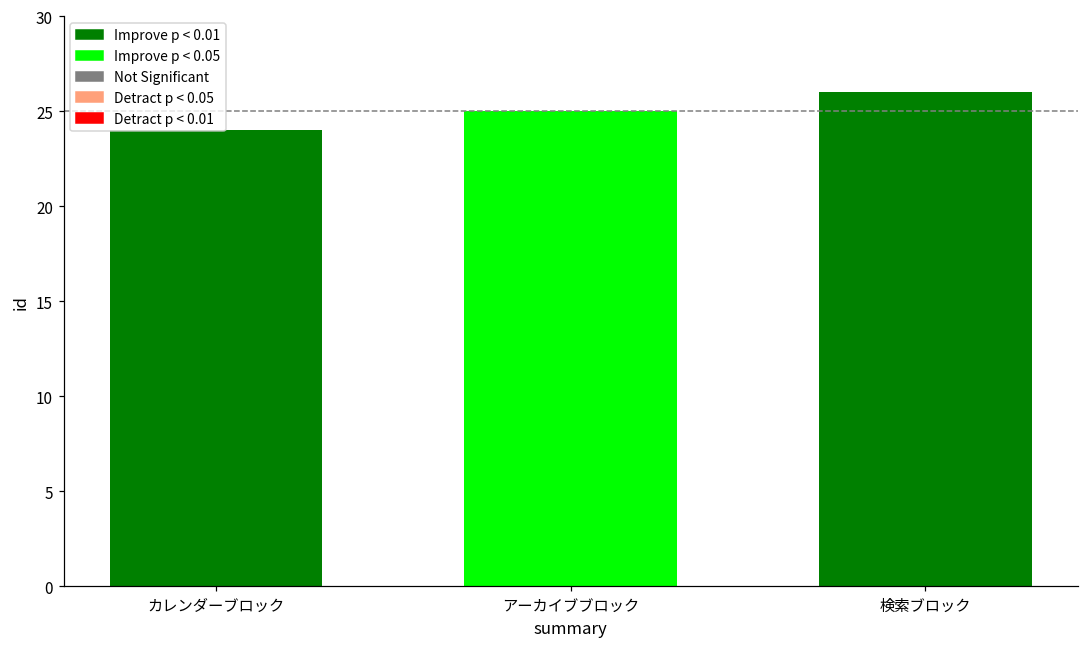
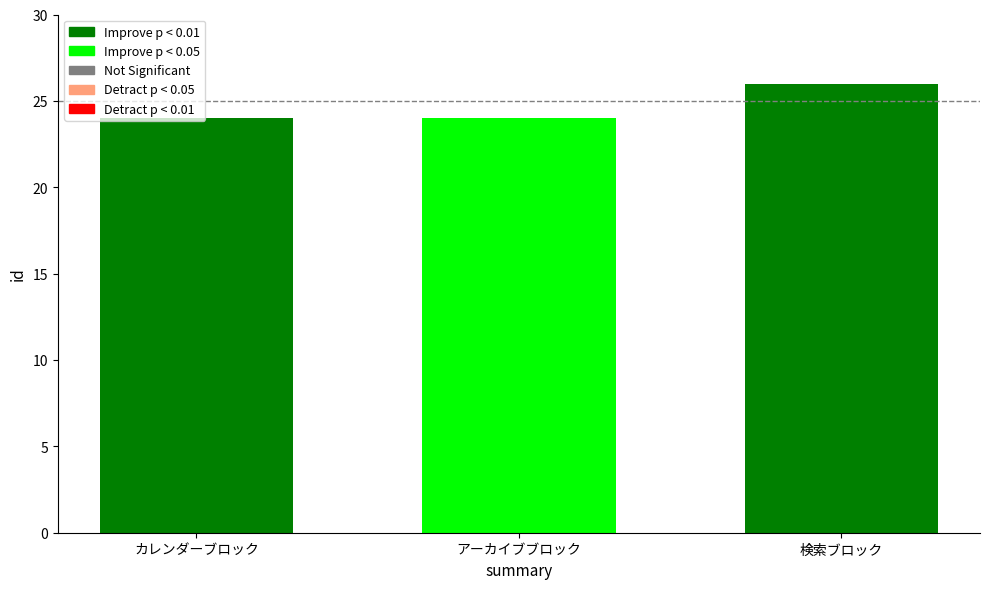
アーカイブブロック: 25 -> 24
